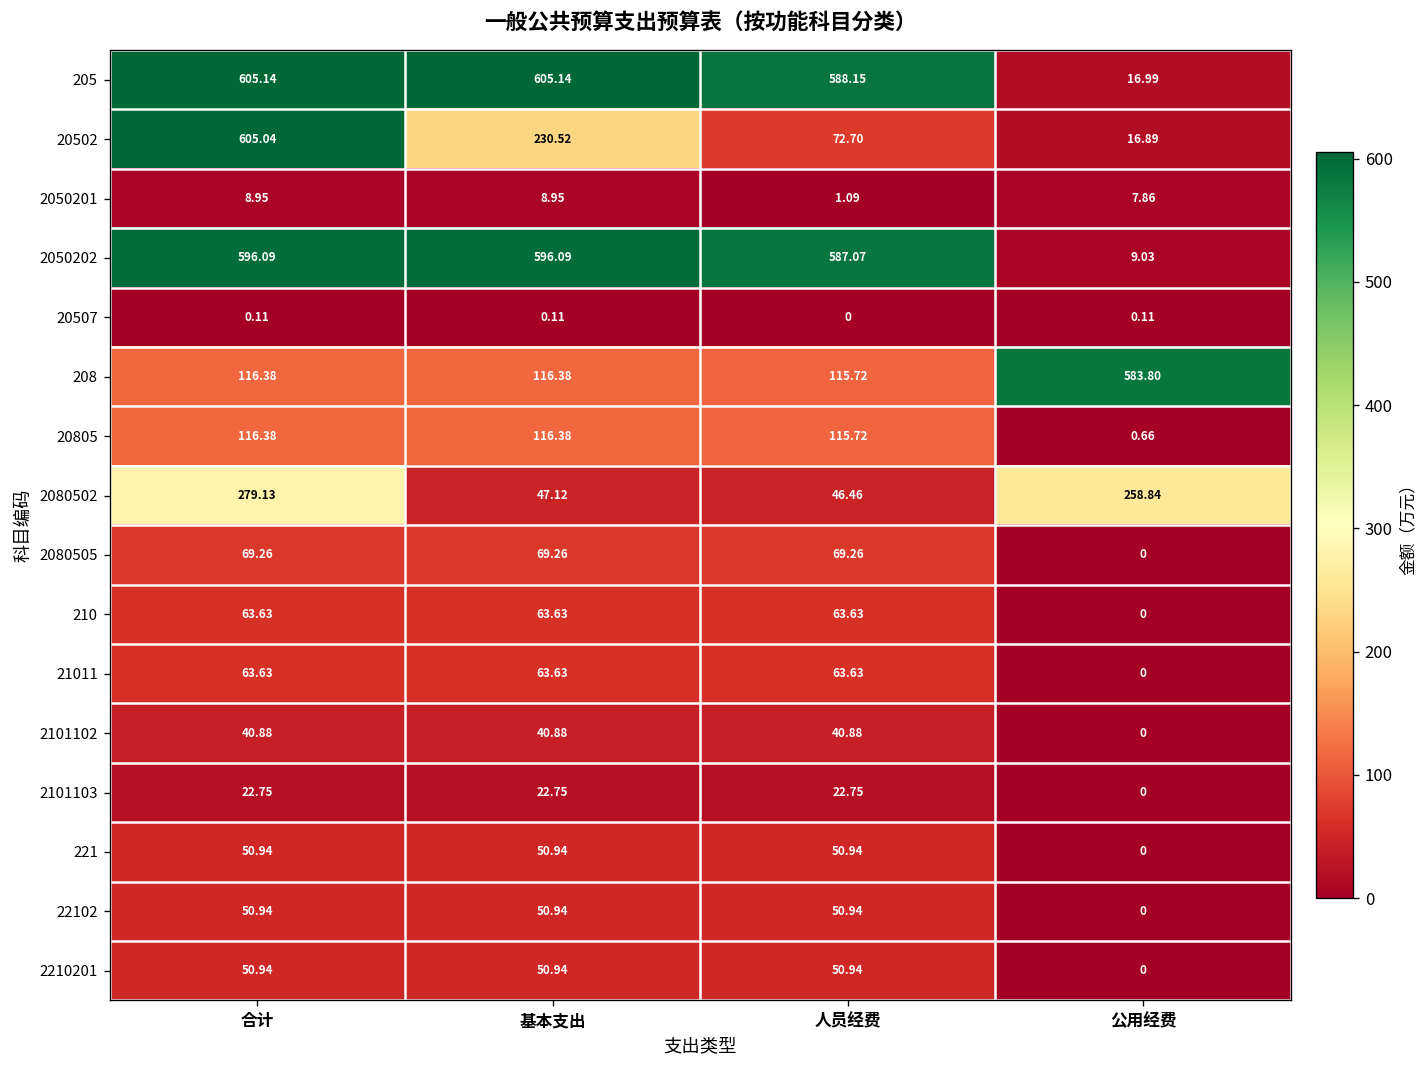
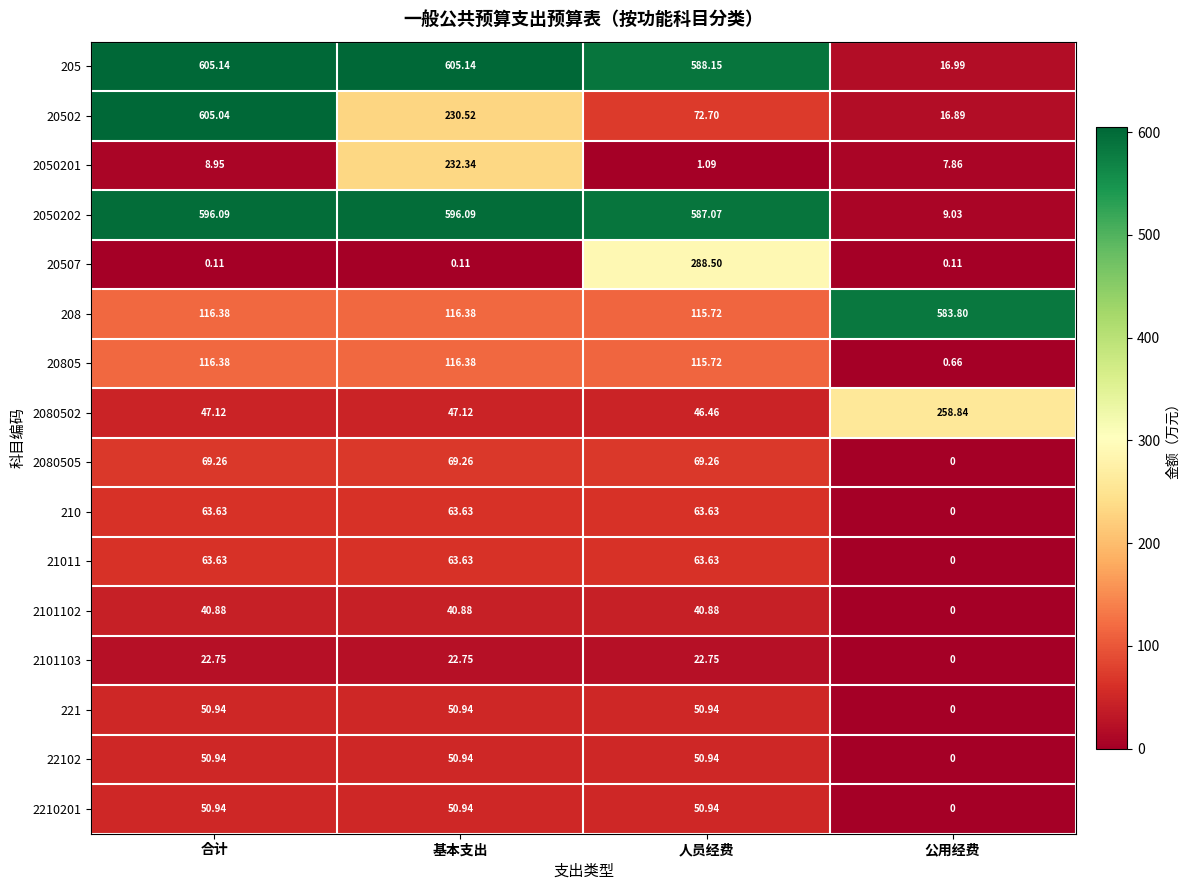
2050201, 基本支出: 8.95 -> 232.34
20507, 人员经费: 0 -> 288.50
2080502, 合计: 279.13 -> 47.12
